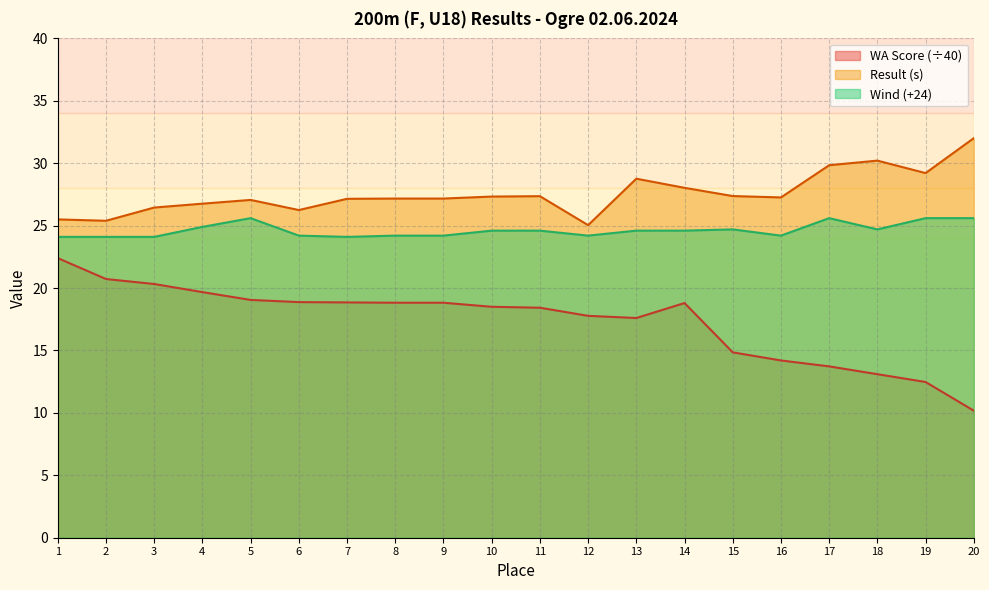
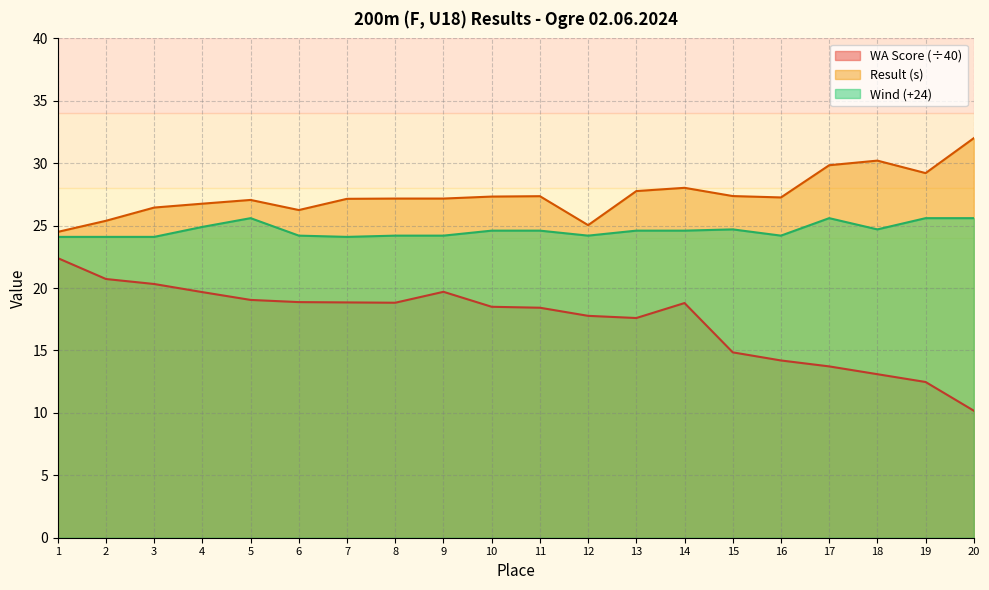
Result (s), 1: 25.5 -> 24.5
WA Score (÷40), 9: 18.8 -> 19.7
Result (s), 13: 28.8 -> 27.8
